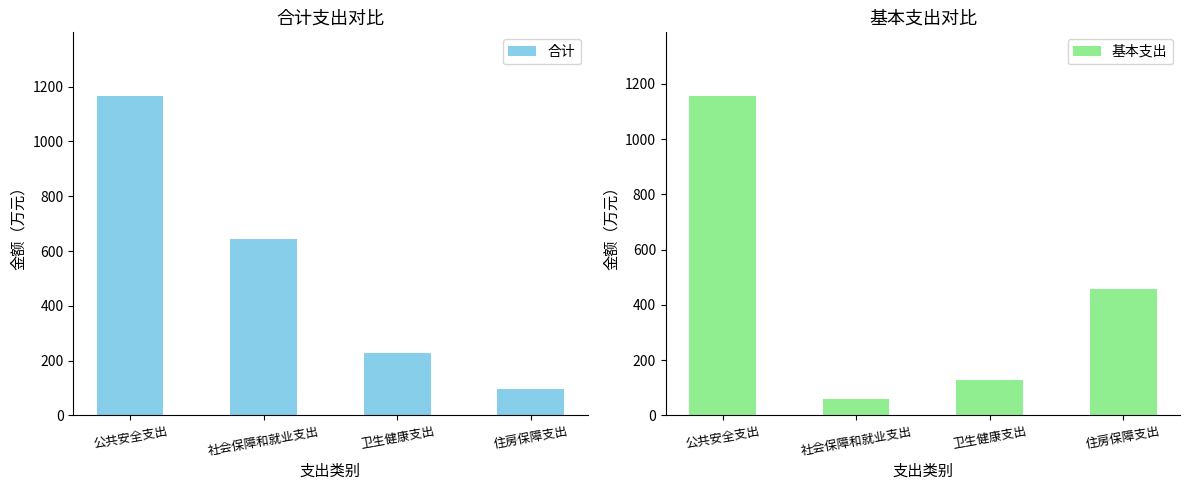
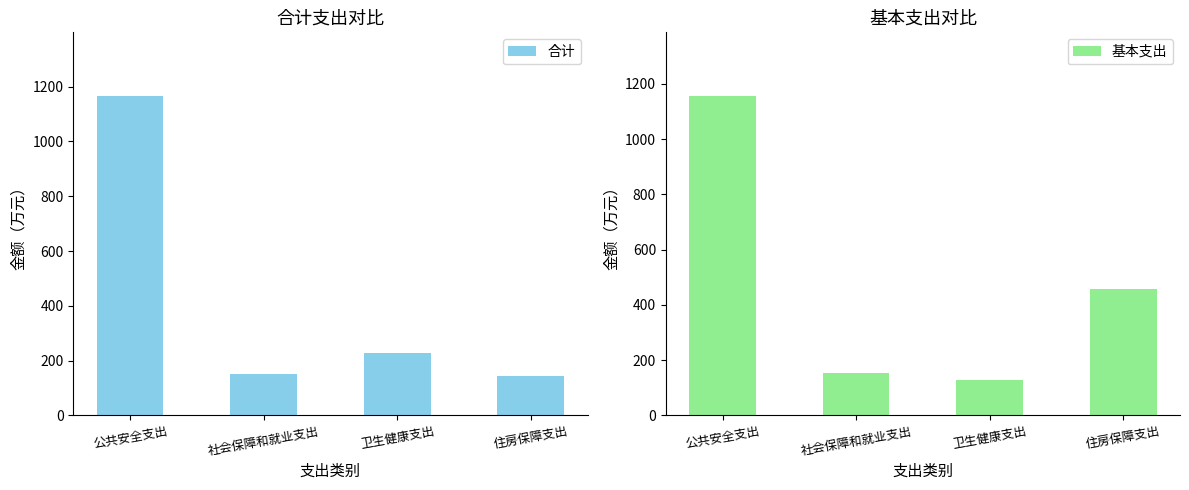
合计支出对比, 社会保障和就业支出: 640 -> 150
合计支出对比, 住房保障支出: 100 -> 140
基本支出对比, 社会保障和就业支出: 60 -> 150
